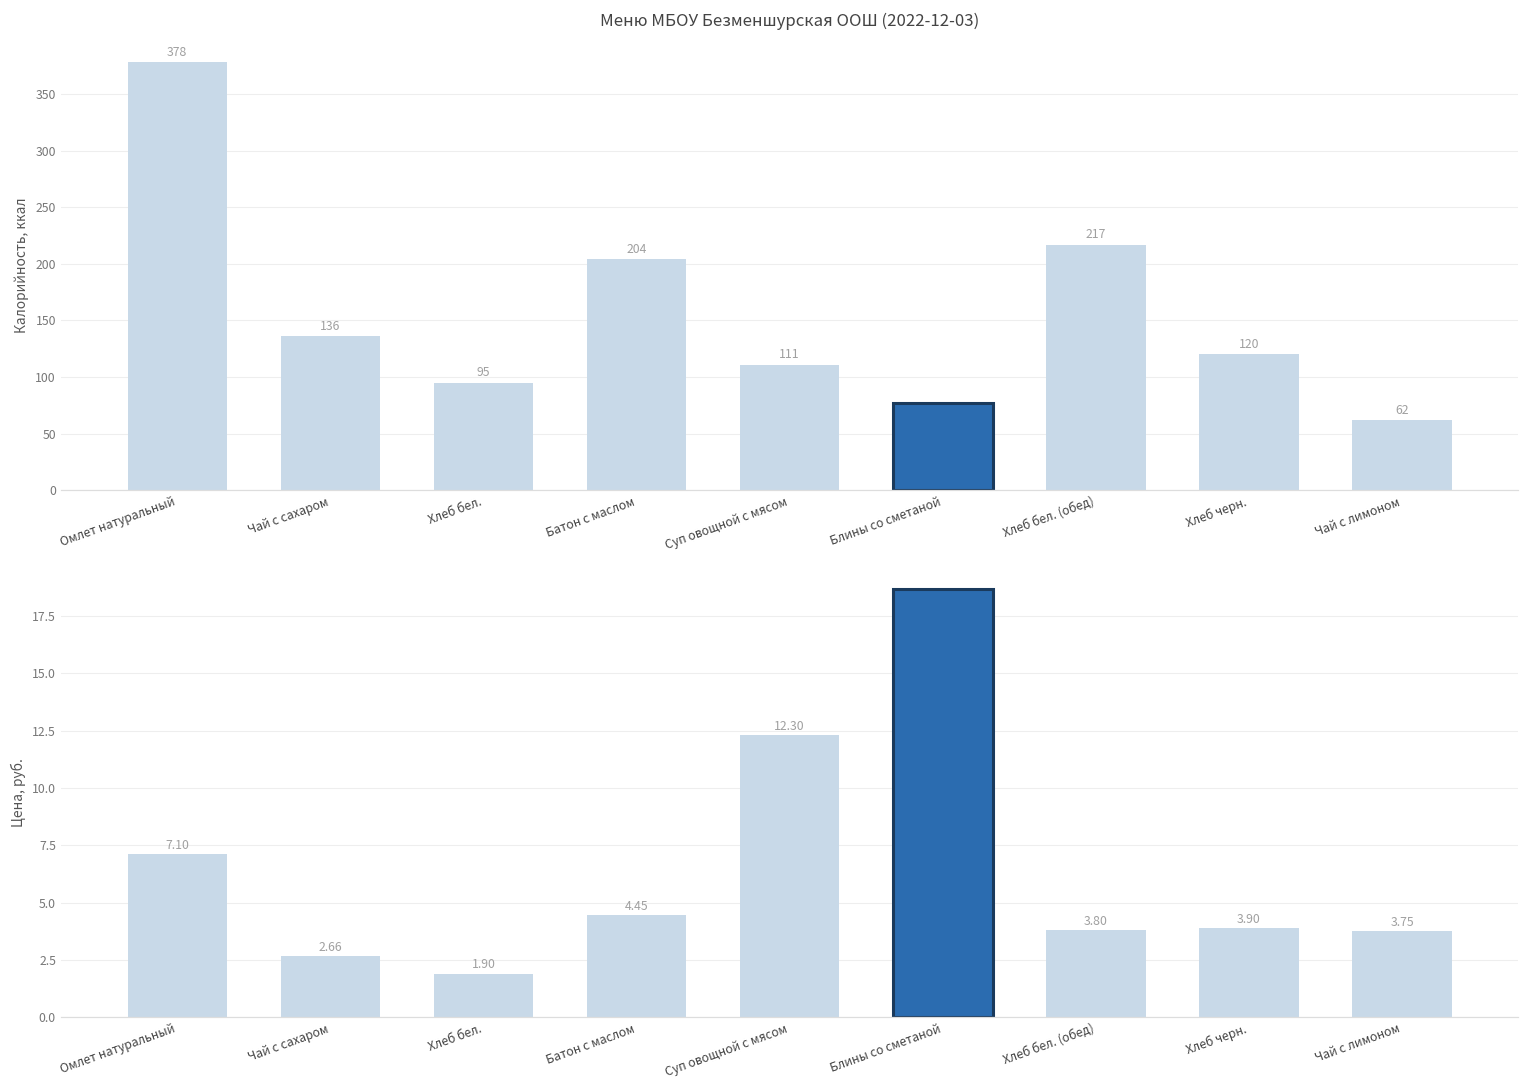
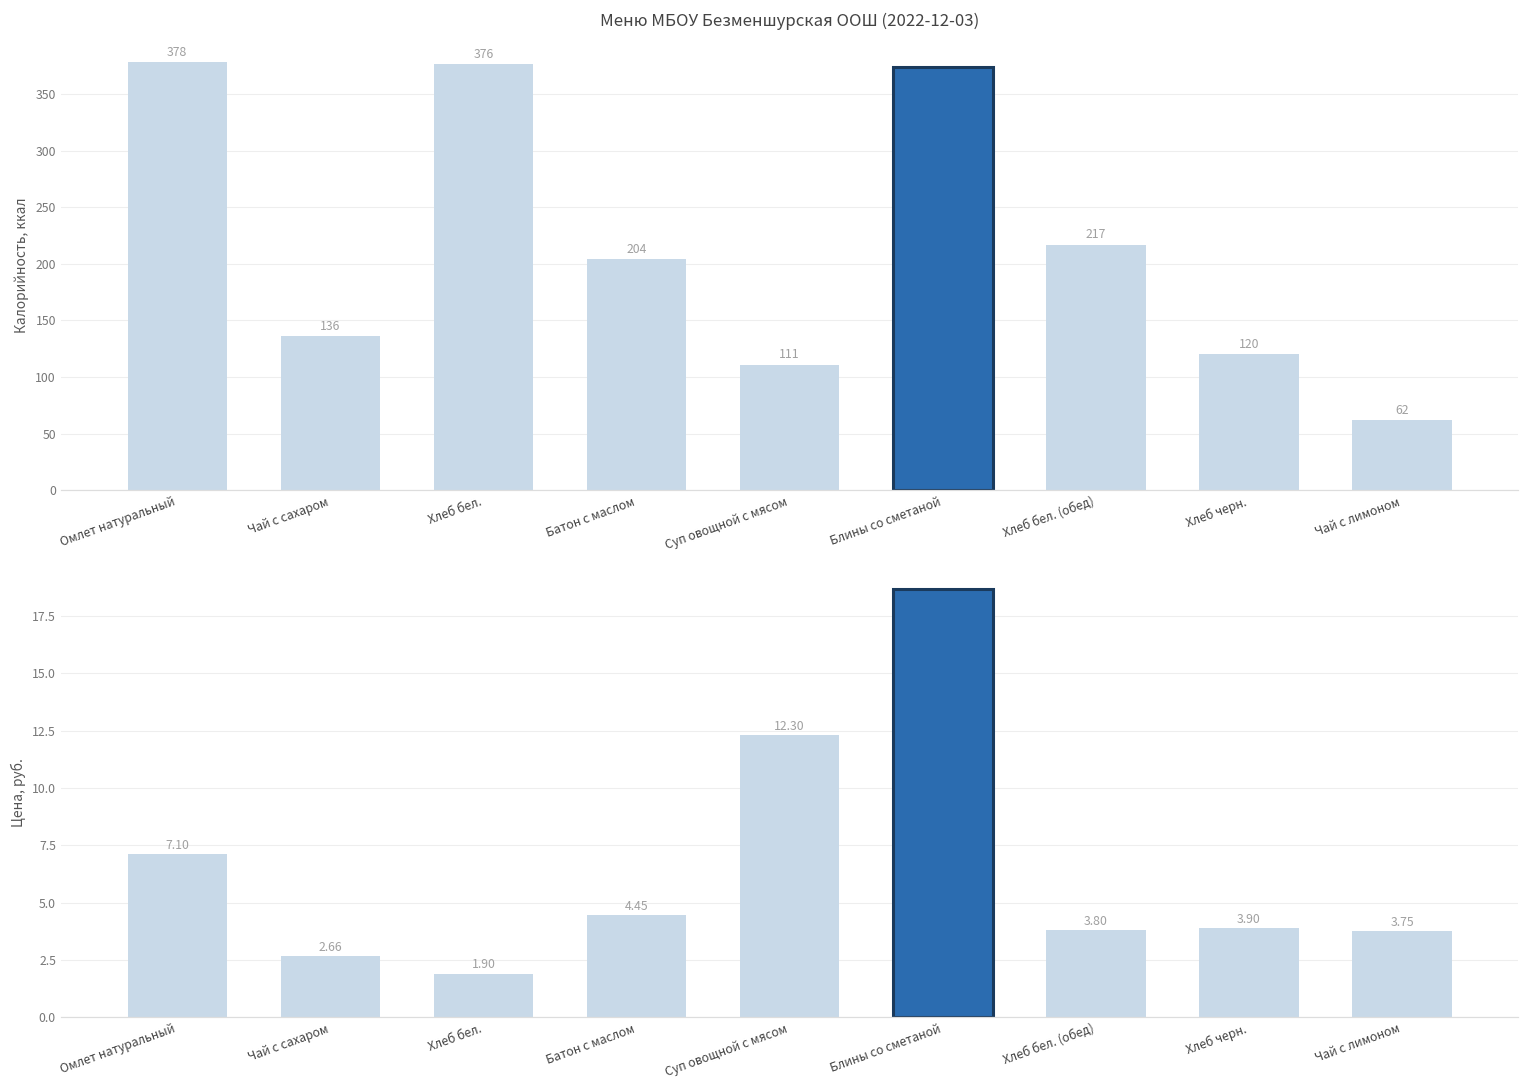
Меню МБОУ Безменшурская ООШ (2022-12-03), Хлеб бел.: 95 -> 376
Меню МБОУ Безменшурская ООШ (2022-12-03), Блины со сметаной: 77 -> 374
